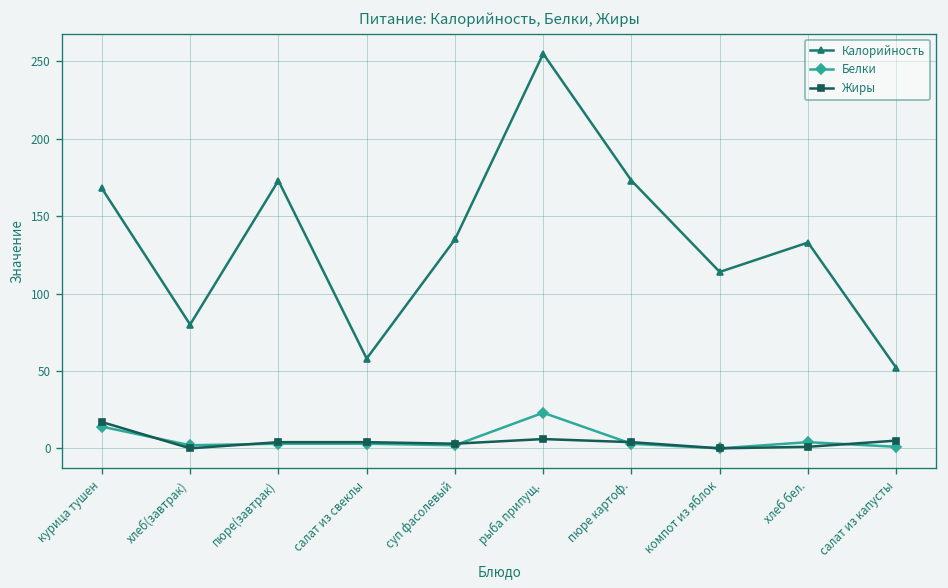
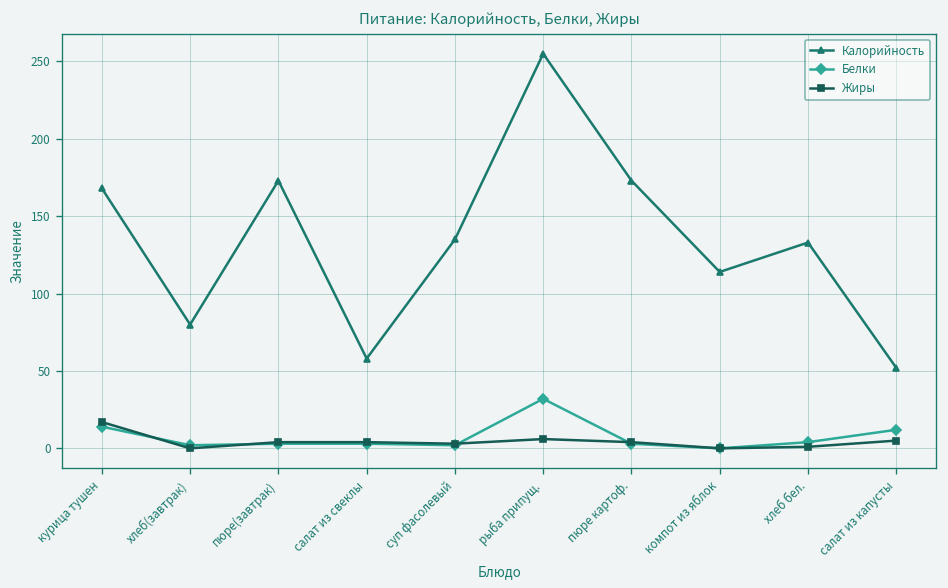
Белки, рыба припущ.: 23 -> 32
Белки, салат из капусты: 1 -> 12
